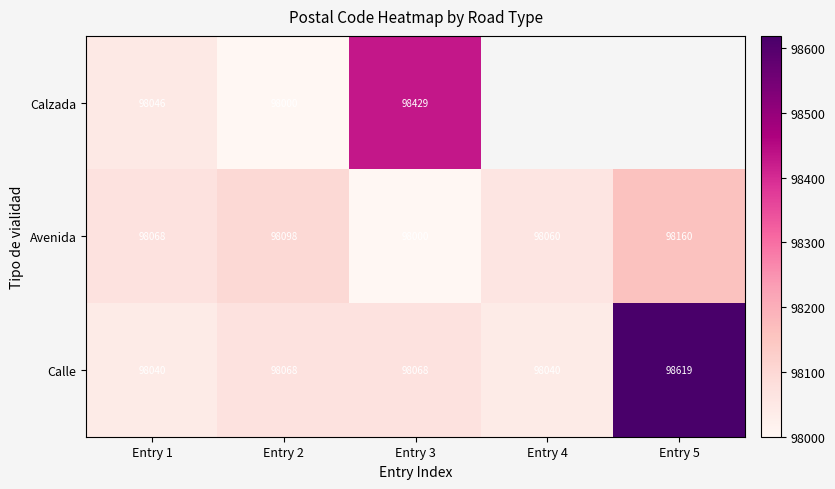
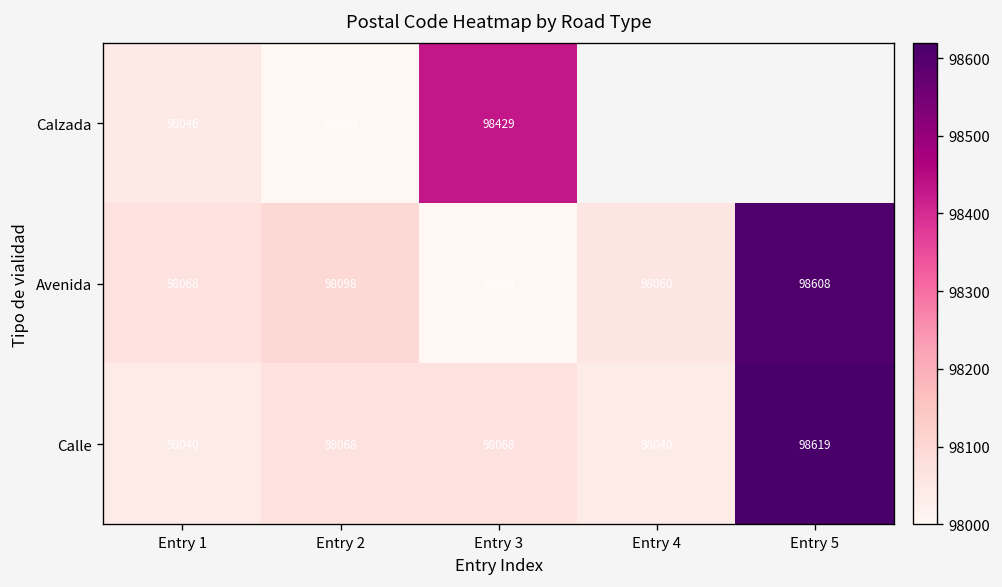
Avenida, Entry 5: 98160 -> 98608
